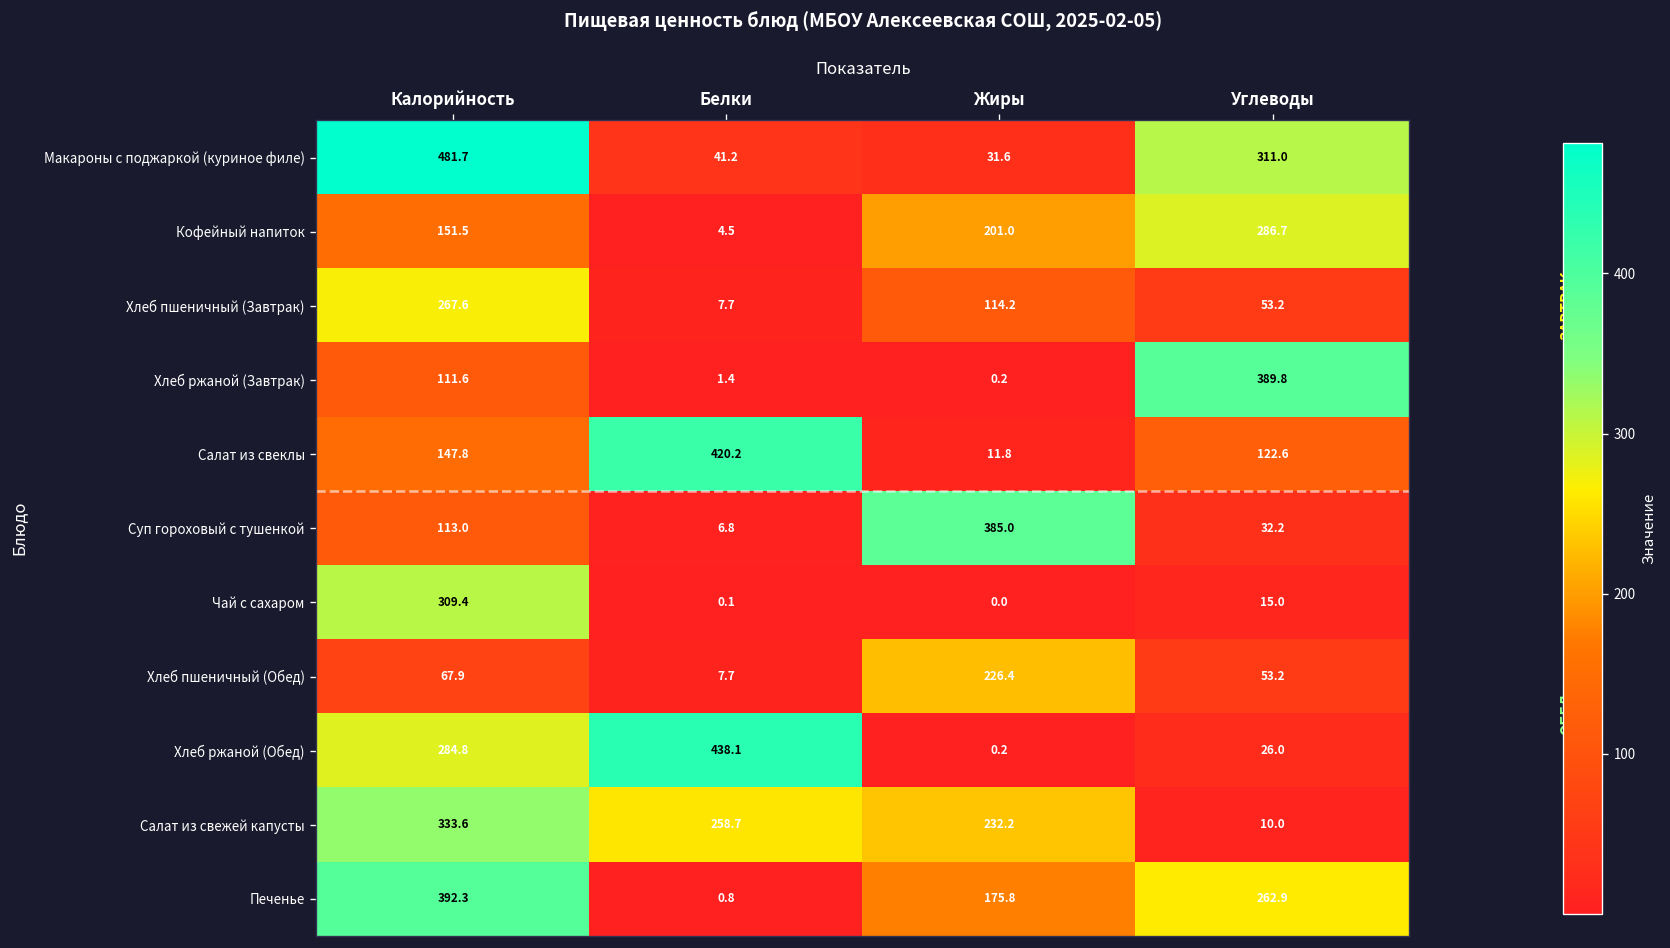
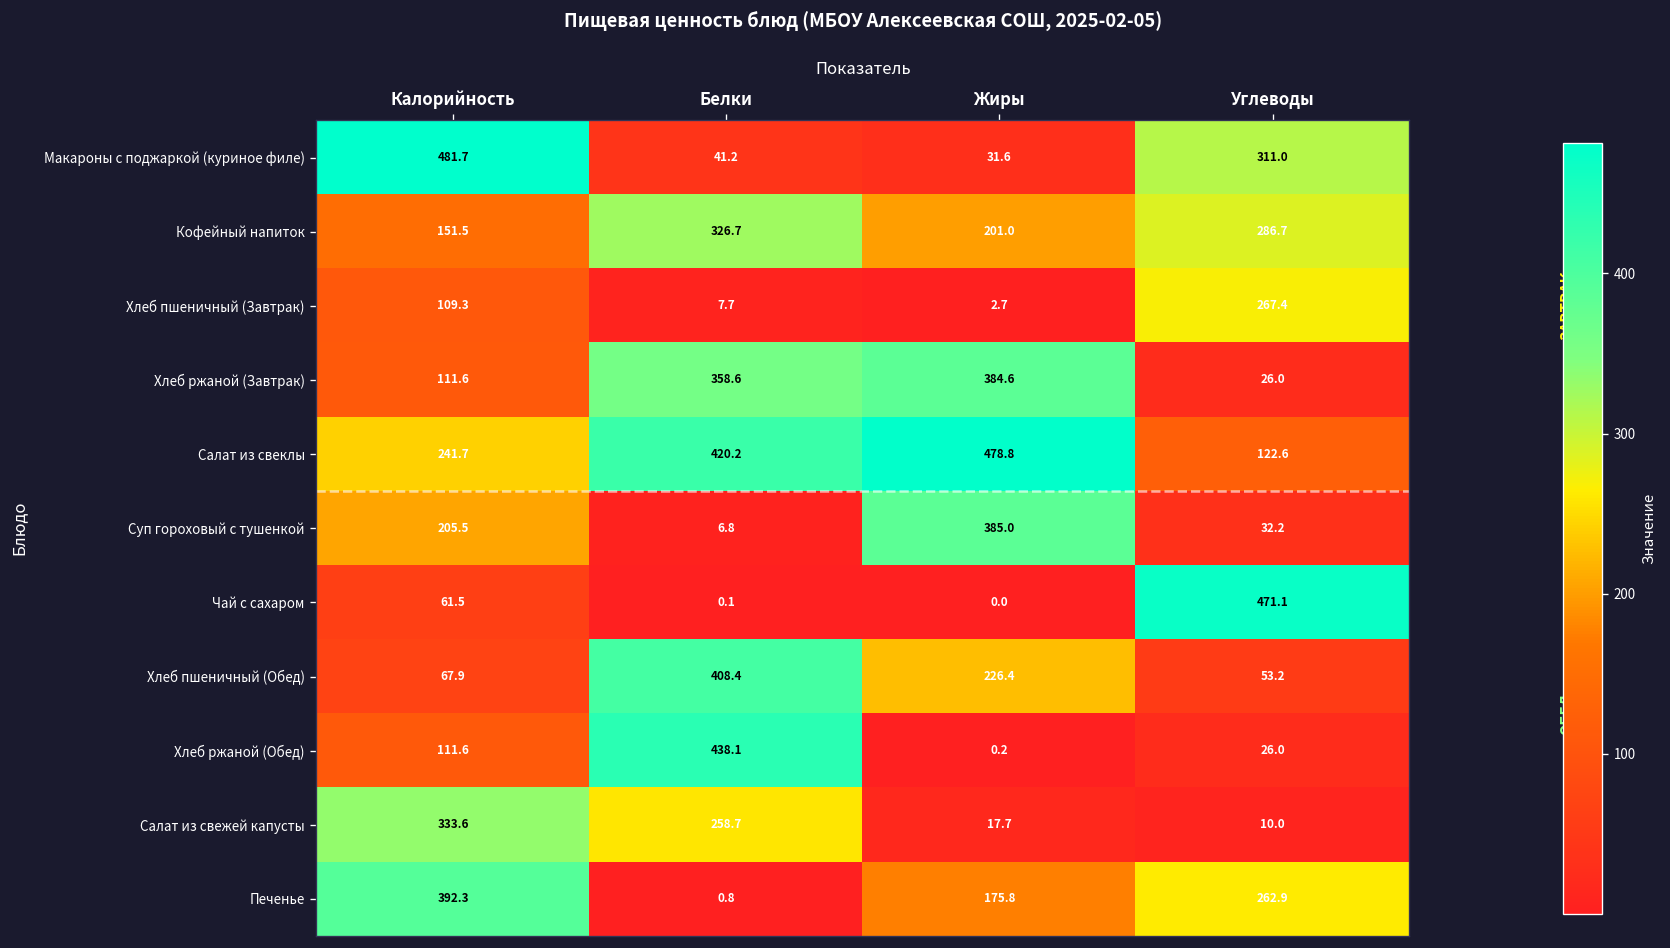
Кофейный напиток, Белки: 4.5 -> 326.7
Хлеб пшеничный (Завтрак), Калорийность: 267.6 -> 109.3
Хлеб пшеничный (Завтрак), Жиры: 114.2 -> 2.7
Хлеб пшеничный (Завтрак), Углеводы: 53.2 -> 267.4
Хлеб ржаной (Завтрак), Белки: 1.4 -> 358.6
Хлеб ржаной (Завтрак), Жиры: 0.2 -> 384.6
Хлеб ржаной (Завтрак), Углеводы: 389.8 -> 26.0
Салат из свеклы, Калорийность: 147.8 -> 241.7
Салат из свеклы, Жиры: 11.8 -> 478.8
Суп гороховый с тушенкой, Калорийность: 113.0 -> 205.5
Чай с сахаром, Калорийность: 309.4 -> 61.5
Чай с сахаром, Углеводы: 15.0 -> 471.1
Хлеб пшеничный (Обед), Белки: 7.7 -> 408.4
Хлеб ржаной (Обед), Калорийность: 284.8 -> 111.6
Салат из свежей капусты, Жиры: 232.2 -> 17.7
